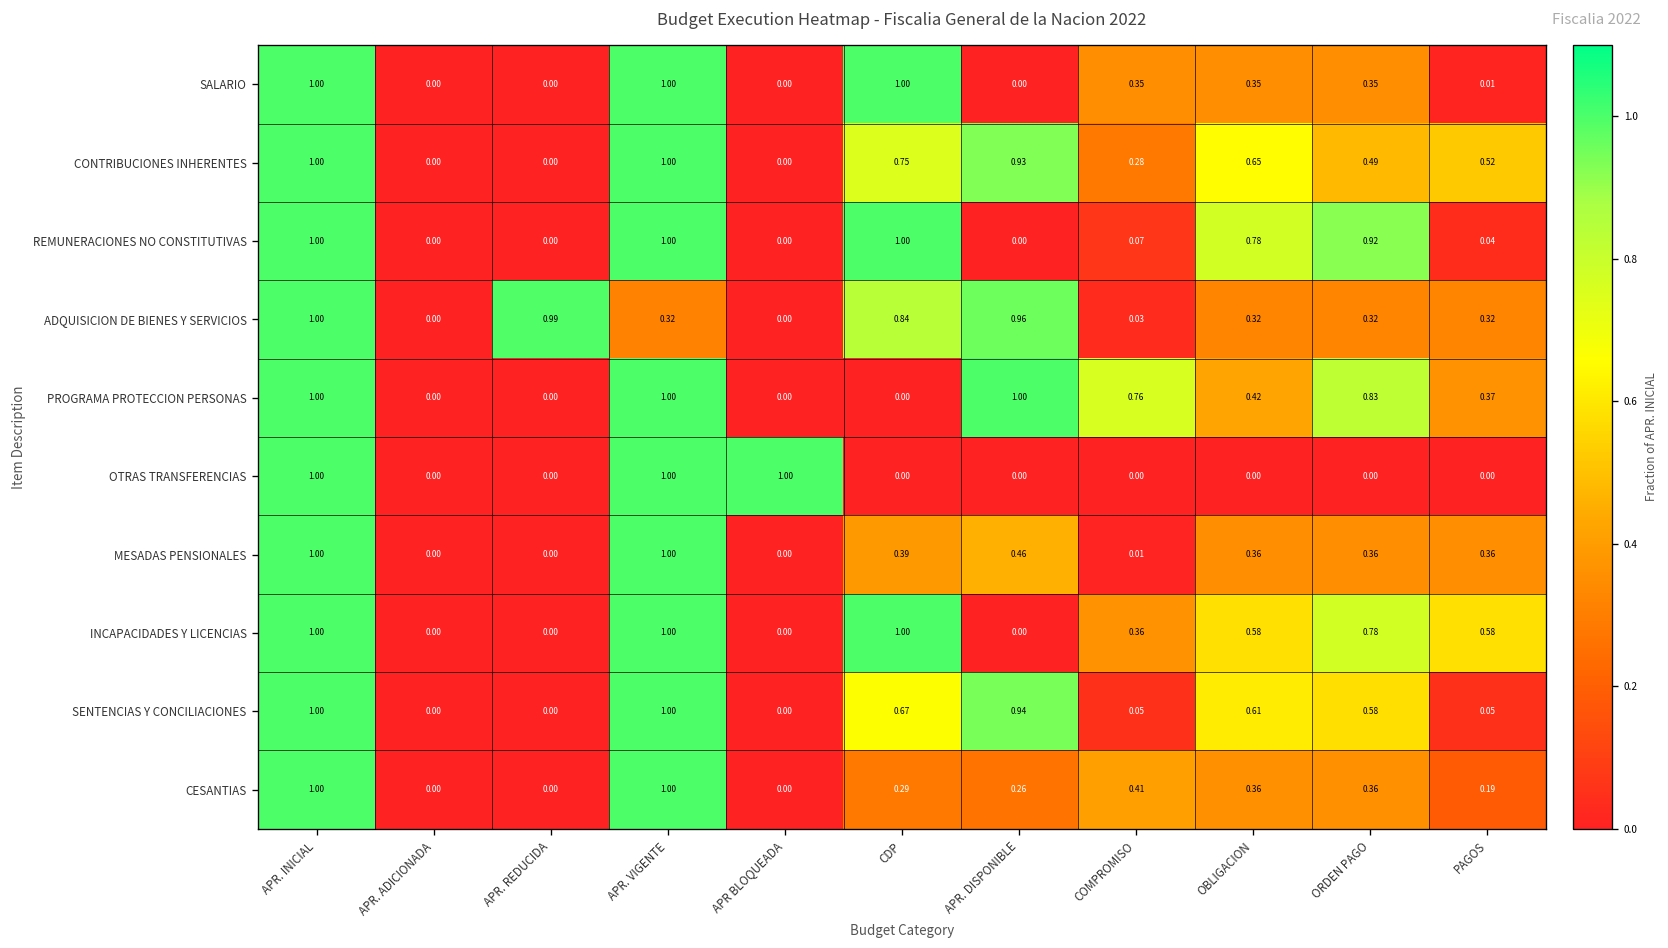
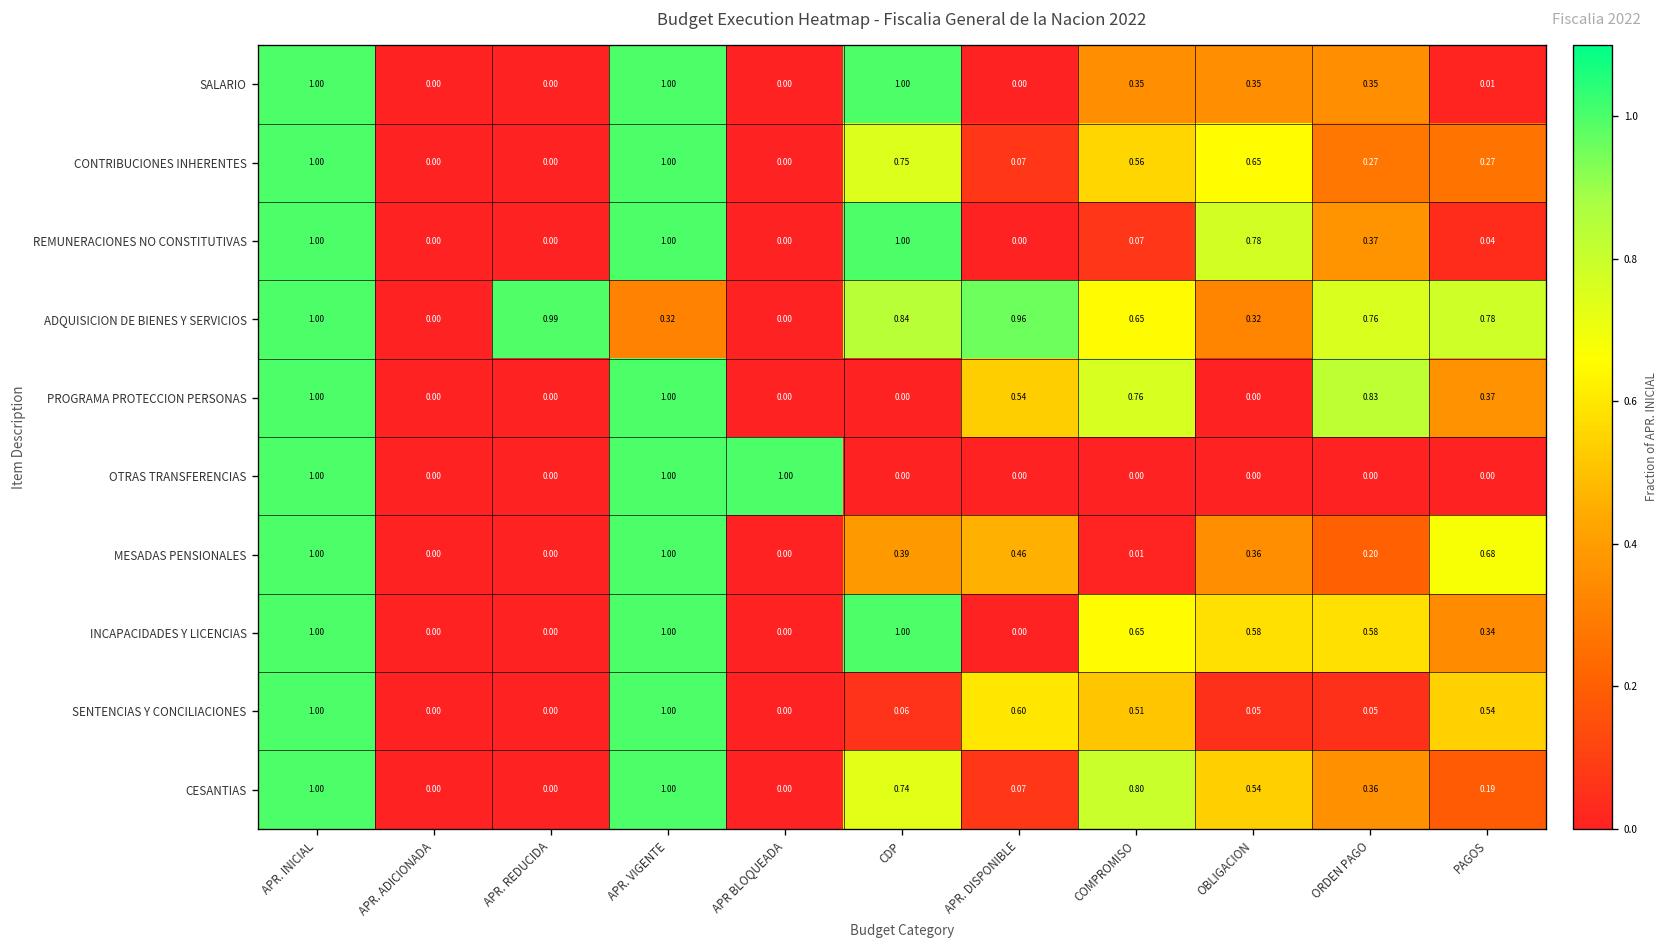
CONTRIBUCIONES INHERENTES, APR. DISPONIBLE: 0.93 -> 0.07
CONTRIBUCIONES INHERENTES, COMPROMISO: 0.28 -> 0.56
CONTRIBUCIONES INHERENTES, ORDEN PAGO: 0.49 -> 0.27
CONTRIBUCIONES INHERENTES, PAGOS: 0.52 -> 0.27
REMUNERACIONES NO CONSTITUTIVAS, ORDEN PAGO: 0.92 -> 0.37
ADQUISICION DE BIENES Y SERVICIOS, COMPROMISO: 0.03 -> 0.65
ADQUISICION DE BIENES Y SERVICIOS, ORDEN PAGO: 0.32 -> 0.76
ADQUISICION DE BIENES Y SERVICIOS, PAGOS: 0.32 -> 0.78
PROGRAMA PROTECCION PERSONAS, APR. DISPONIBLE: 1.00 -> 0.54
PROGRAMA PROTECCION PERSONAS, OBLIGACION: 0.42 -> 0.00
MESADAS PENSIONALES, ORDEN PAGO: 0.36 -> 0.20
MESADAS PENSIONALES, PAGOS: 0.36 -> 0.68
INCAPACIDADES Y LICENCIAS, COMPROMISO: 0.36 -> 0.65
INCAPACIDADES Y LICENCIAS, ORDEN PAGO: 0.78 -> 0.58
INCAPACIDADES Y LICENCIAS, PAGOS: 0.58 -> 0.34
SENTENCIAS Y CONCILIACIONES, CDP: 0.67 -> 0.06
SENTENCIAS Y CONCILIACIONES, APR. DISPONIBLE: 0.94 -> 0.60
SENTENCIAS Y CONCILIACIONES, COMPROMISO: 0.05 -> 0.51
SENTENCIAS Y CONCILIACIONES, OBLIGACION: 0.61 -> 0.05
SENTENCIAS Y CONCILIACIONES, ORDEN PAGO: 0.58 -> 0.05
SENTENCIAS Y CONCILIACIONES, PAGOS: 0.05 -> 0.54
CESANTIAS, CDP: 0.29 -> 0.74
CESANTIAS, APR. DISPONIBLE: 0.26 -> 0.07
CESANTIAS, COMPROMISO: 0.41 -> 0.80
CESANTIAS, OBLIGACION: 0.36 -> 0.54
